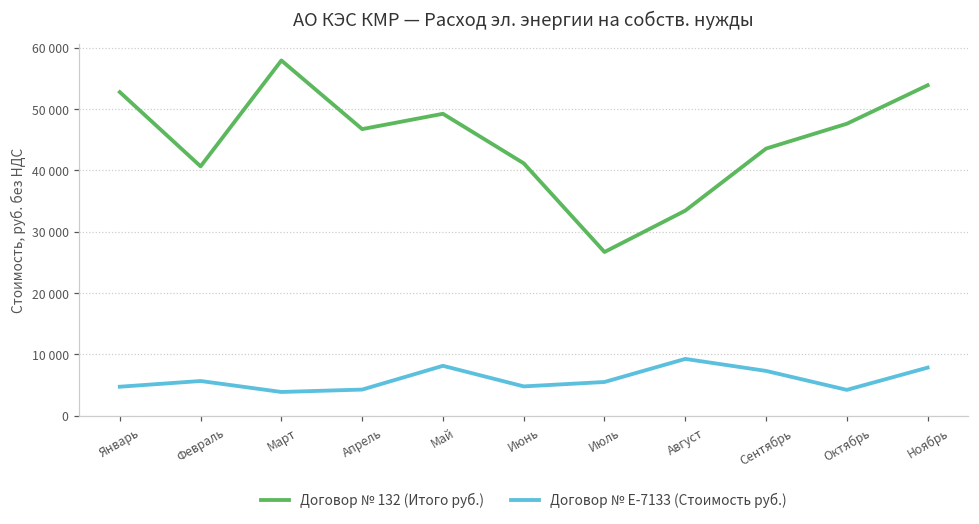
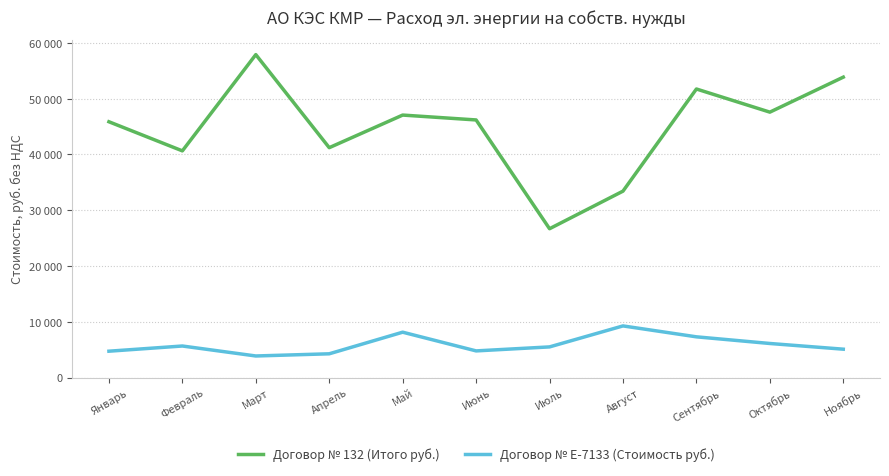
Договор № 132 (Итого руб.), Январь: 53000 -> 46000
Договор № 132 (Итого руб.), Апрель: 47000 -> 41000
Договор № 132 (Итого руб.), Май: 49000 -> 47000
Договор № 132 (Итого руб.), Июнь: 41000 -> 46000
Договор № 132 (Итого руб.), Сентябрь: 44000 -> 52000
Договор № Е-7133 (Стоимость руб.), Октябрь: 4000 -> 6000
Договор № Е-7133 (Стоимость руб.), Ноябрь: 8000 -> 5000
